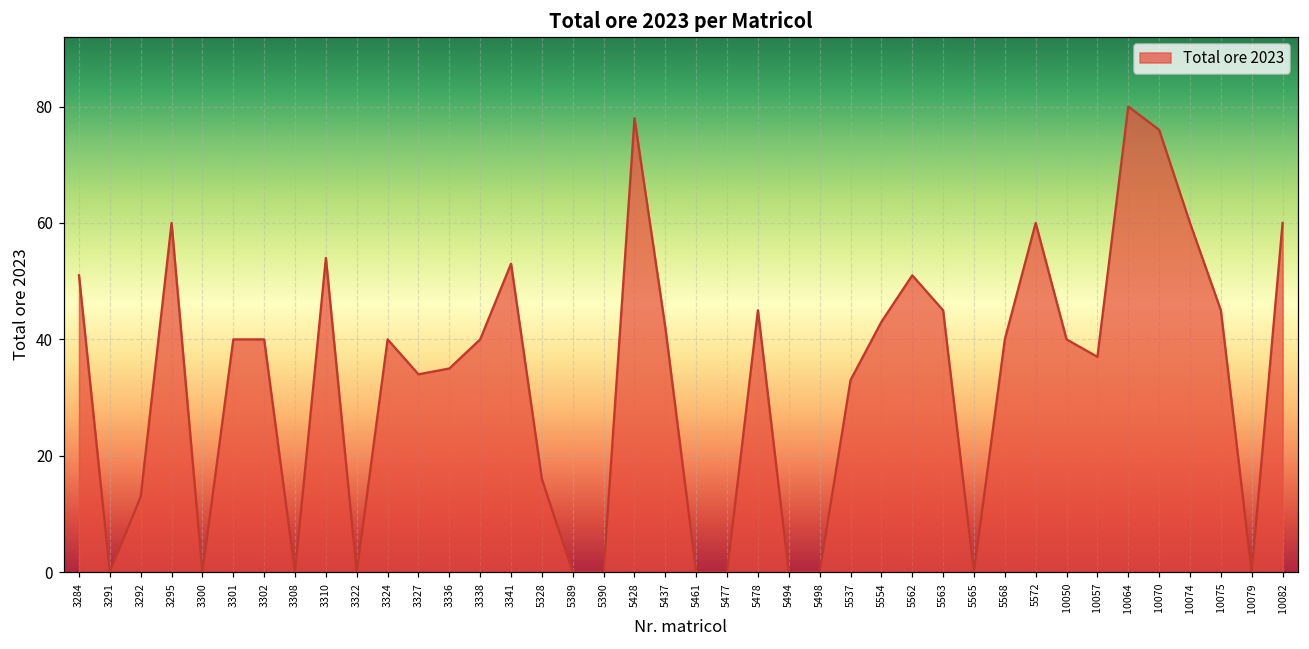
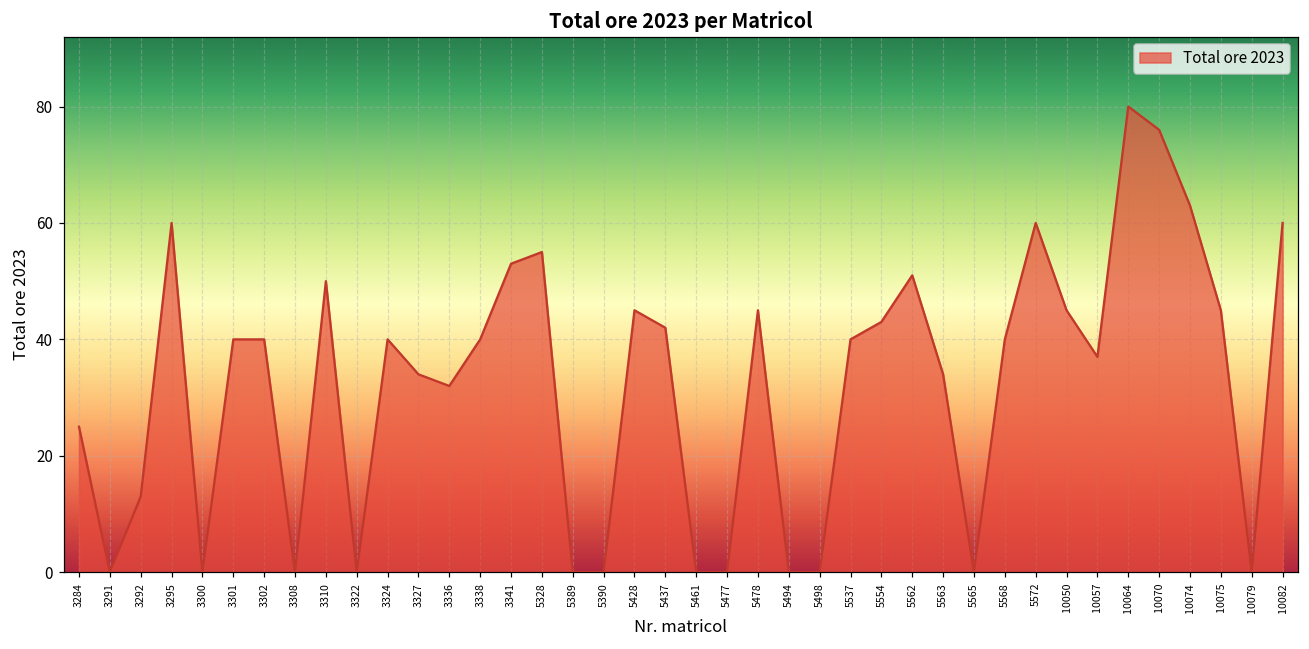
3284: 51 -> 25
3310: 54 -> 50
3336: 35 -> 32
5328: 16 -> 55
5428: 78 -> 45
5537: 33 -> 40
5563: 45 -> 34
10050: 40 -> 45
10074: 60 -> 63
